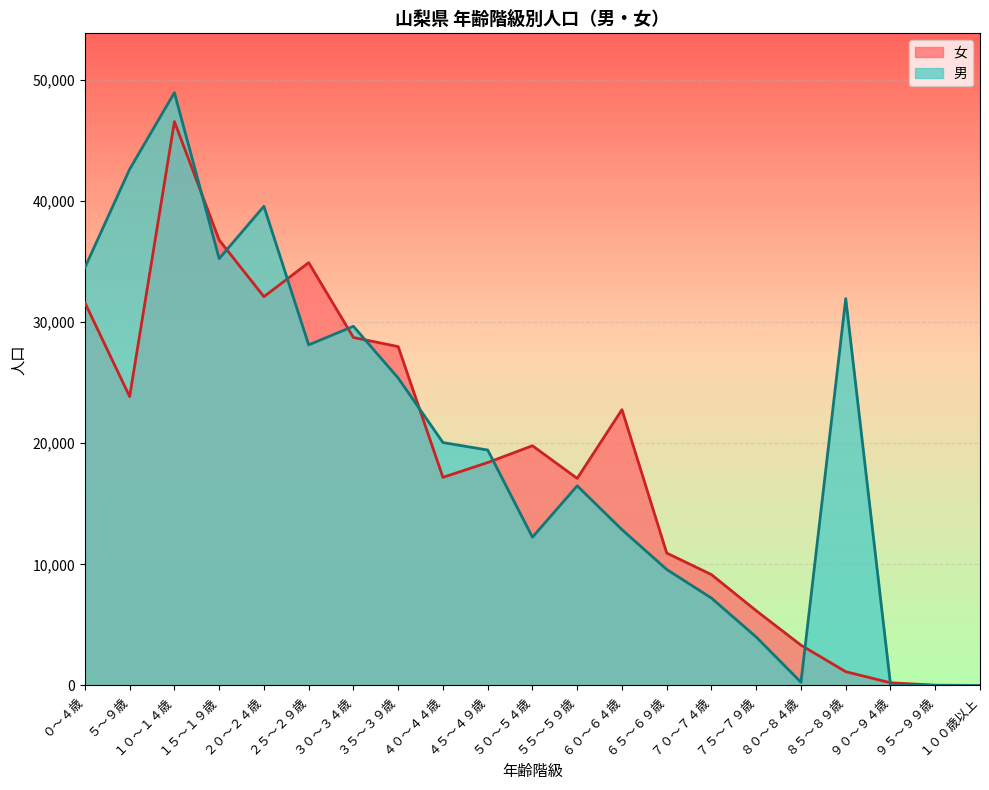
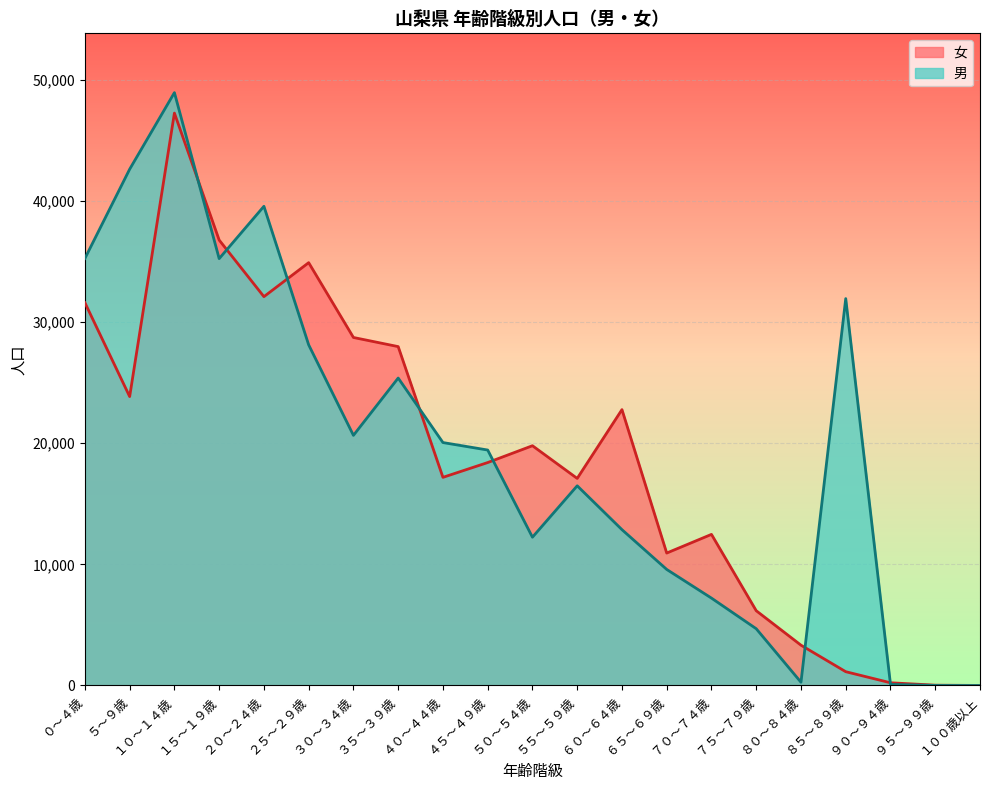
男, ０～４歳: 34,500 -> 35,300
女, １０～１４歳: 46,500 -> 47,300
男, ３０～３４歳: 29,700 -> 20,600
女, ７０～７４歳: 9,200 -> 12,500
男, ７５～７９歳: 4,000 -> 4,700
